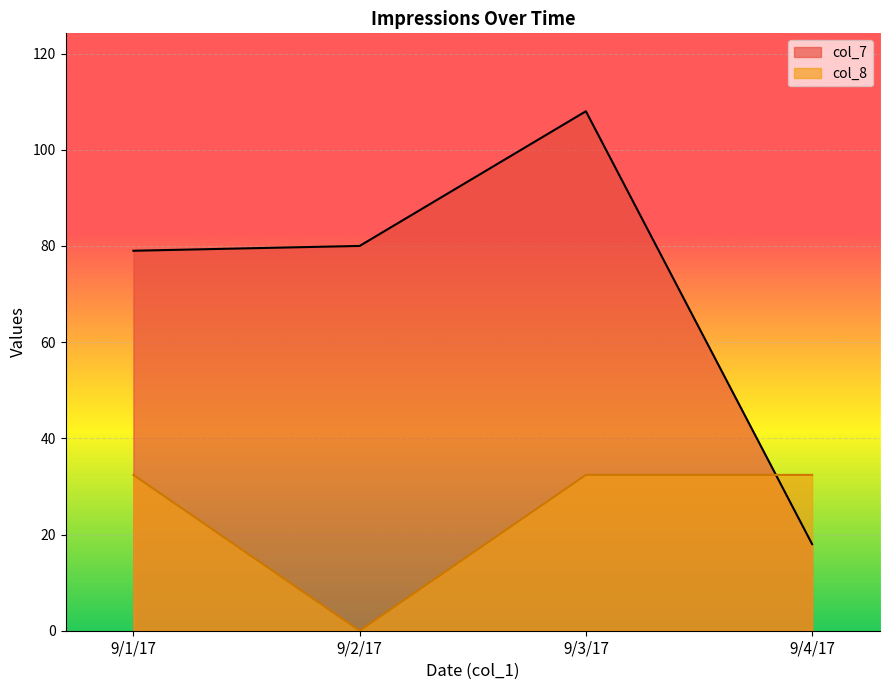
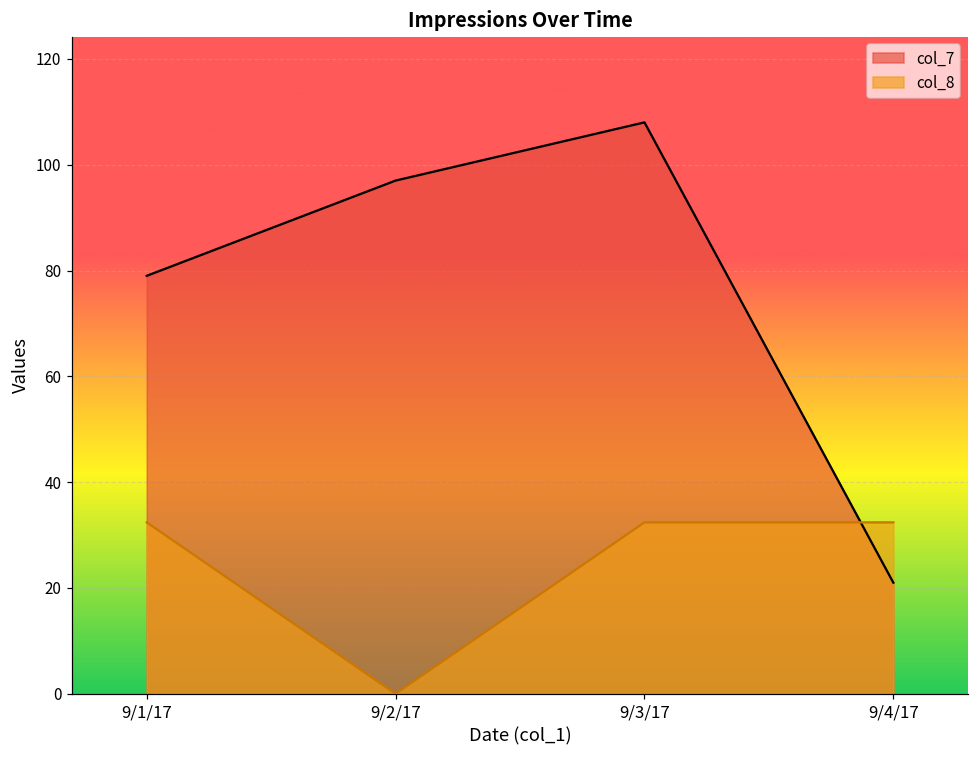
col_7, 9/2/17: 80 -> 97
col_7, 9/4/17: 18 -> 21
